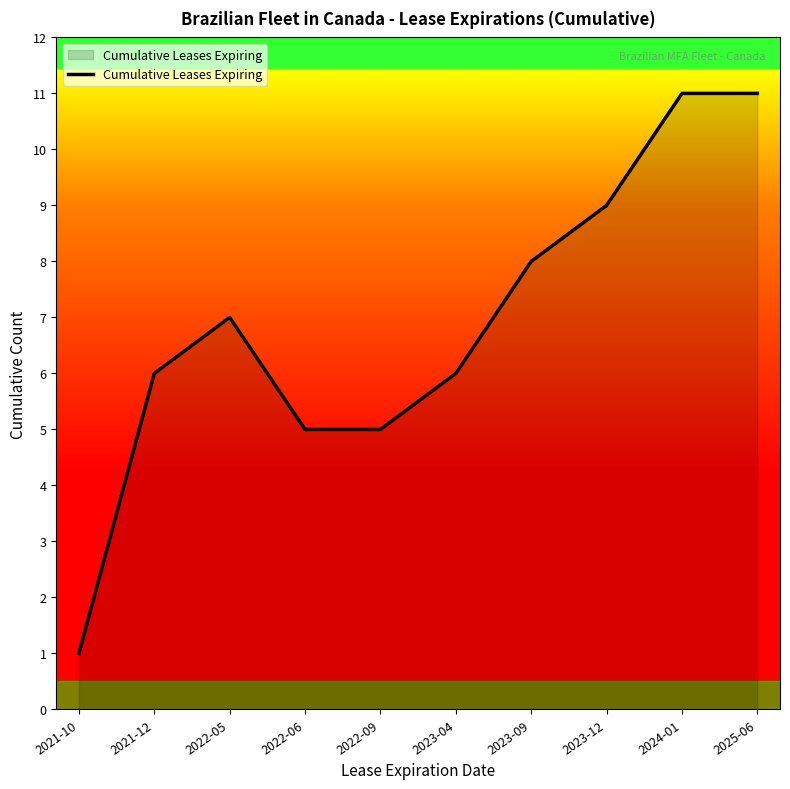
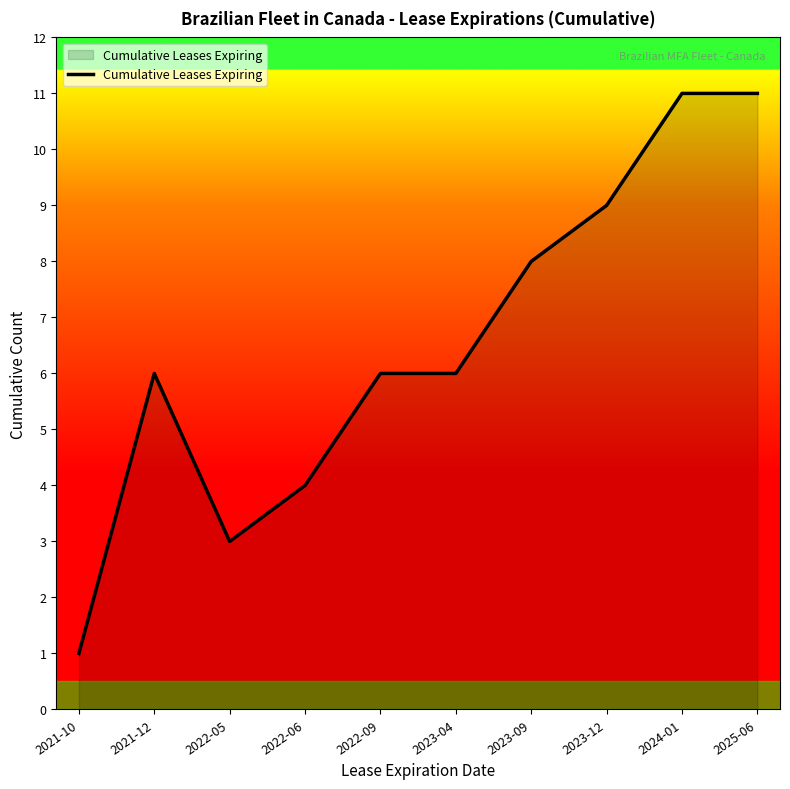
2022-05: 7 -> 3
2022-06: 5 -> 4
2022-09: 5 -> 6
